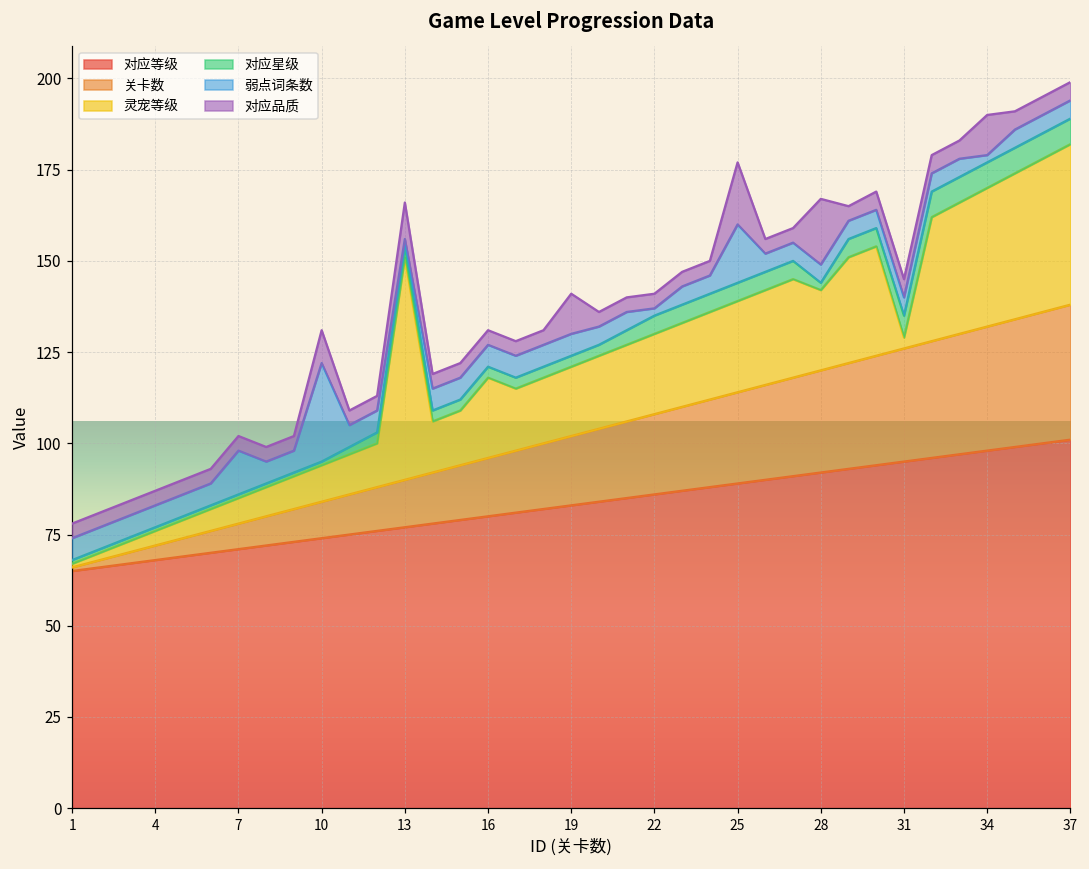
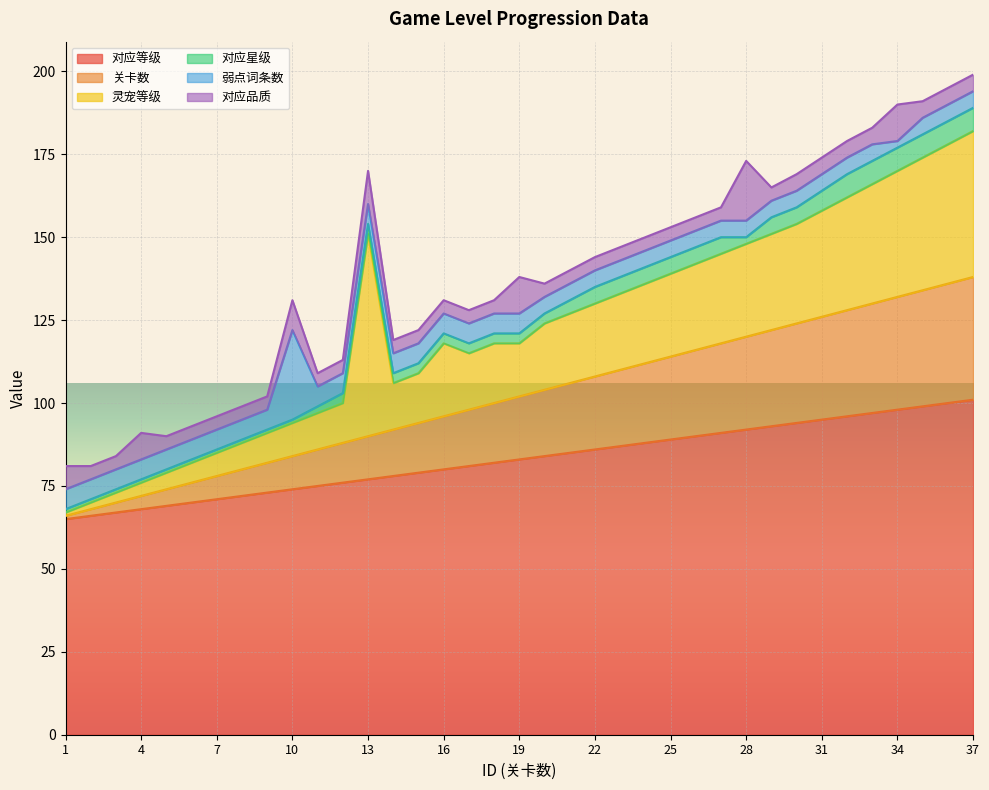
对应品质, 1: 4 -> 7
对应品质, 4: 4 -> 8
弱点词条数, 7: 12 -> 6
弱点词条数, 13: 2 -> 6
灵宠等级, 19: 19 -> 16
弱点词条数, 22: 2 -> 5
弱点词条数, 25: 16 -> 5
对应品质, 25: 17 -> 4
灵宠等级, 28: 22 -> 28
灵宠等级, 31: 3 -> 32
